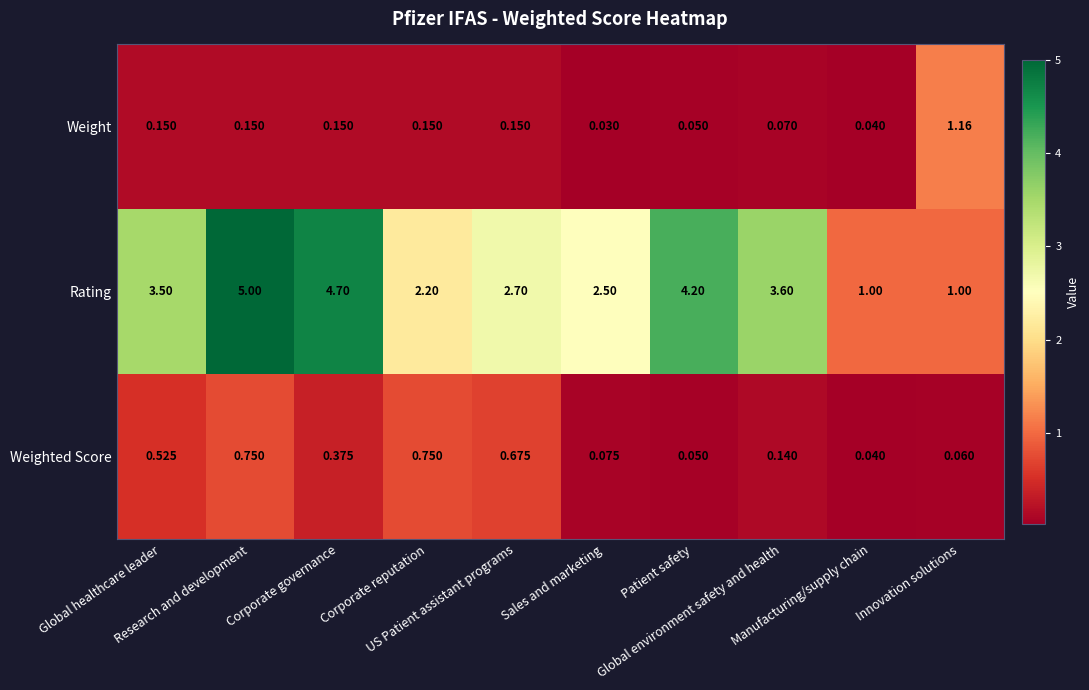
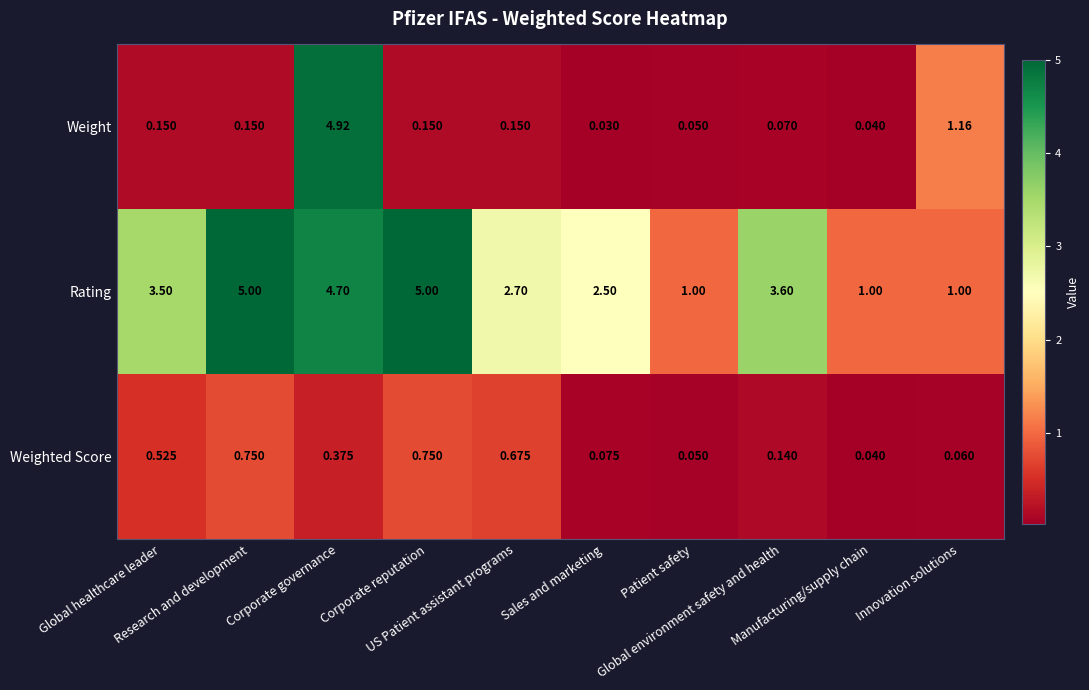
Weight, Corporate governance: 0.150 -> 4.92
Rating, Corporate reputation: 2.20 -> 5.00
Rating, Patient safety: 4.20 -> 1.00
